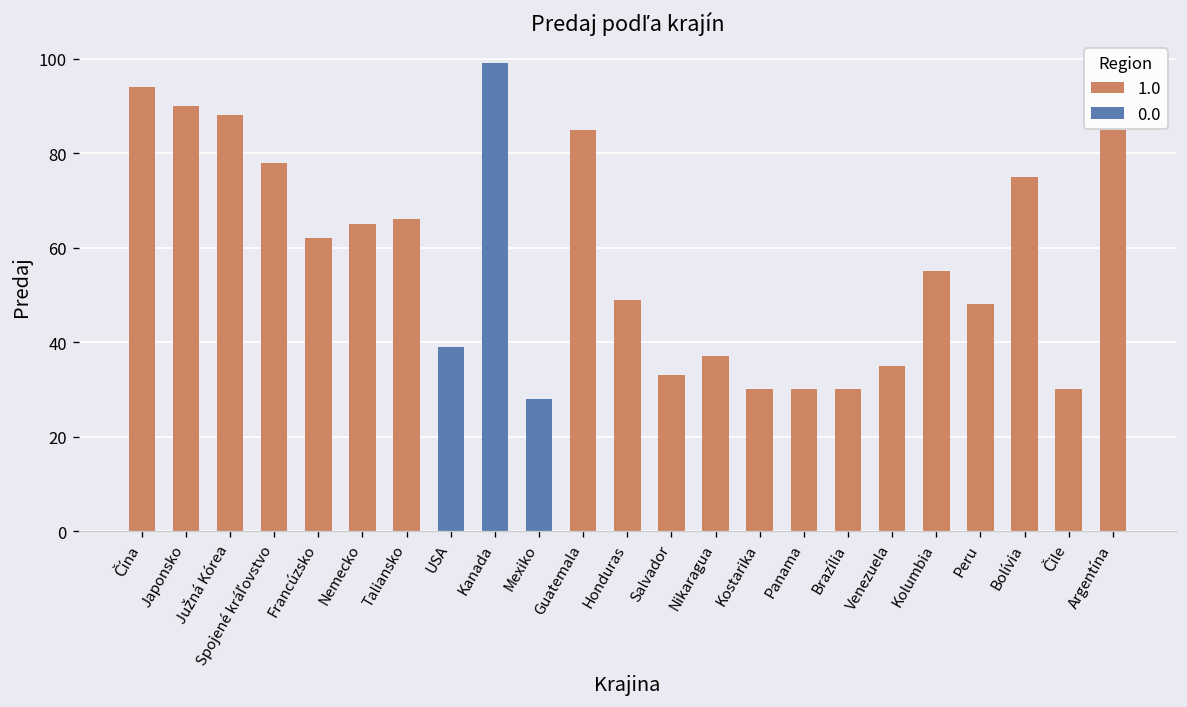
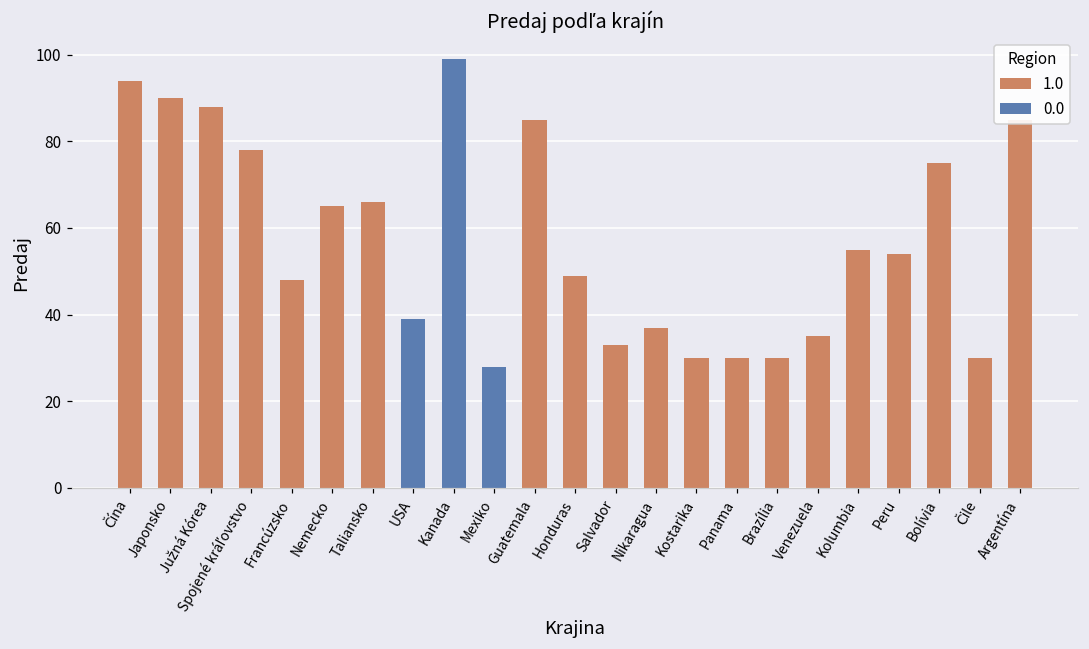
Francúzsko: 62 -> 48
Peru: 48 -> 54
